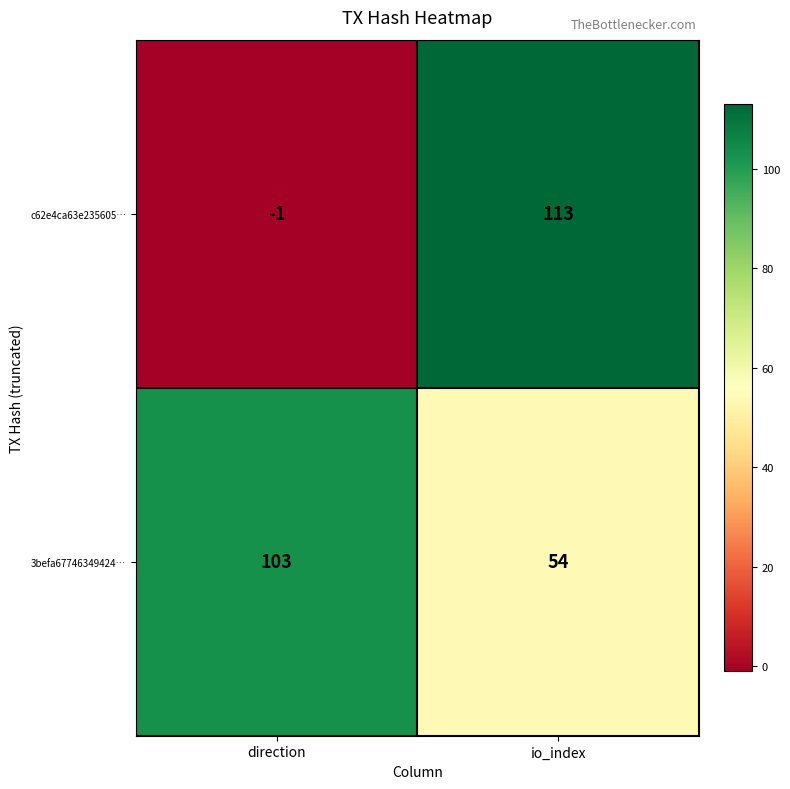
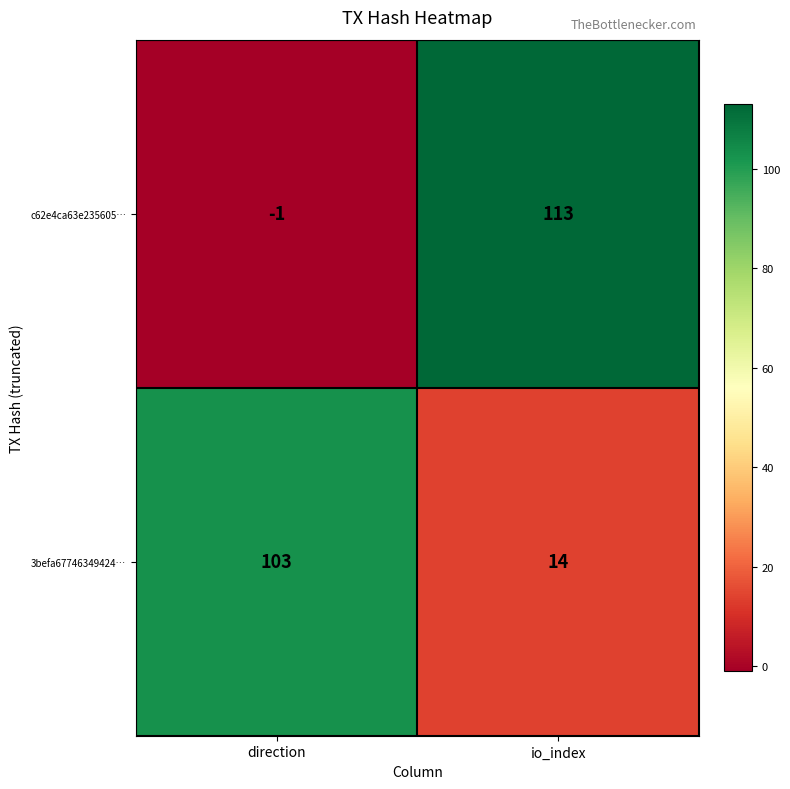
3befa67746349424…, io_index: 54 -> 14
